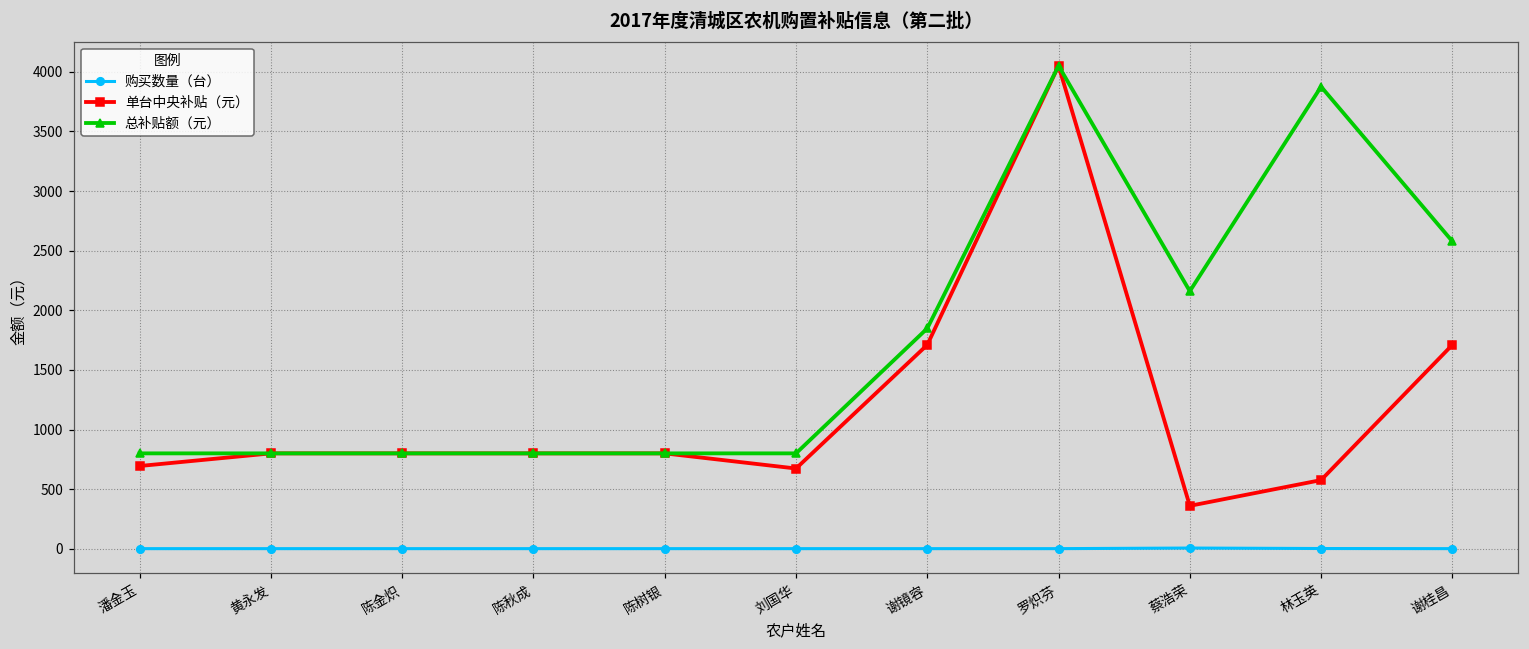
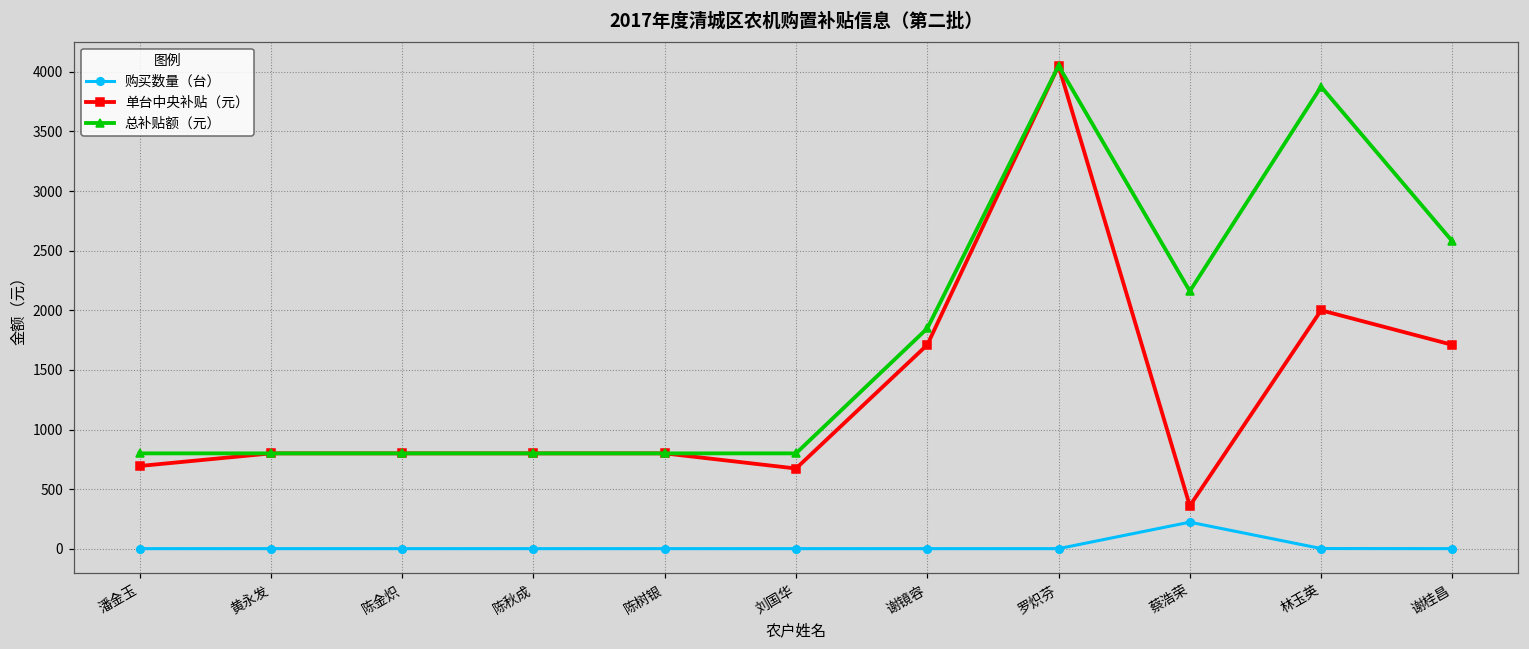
购买数量（台）, 蔡浩荣: 10 -> 220
单台中央补贴（元）, 林玉英: 580 -> 2000
